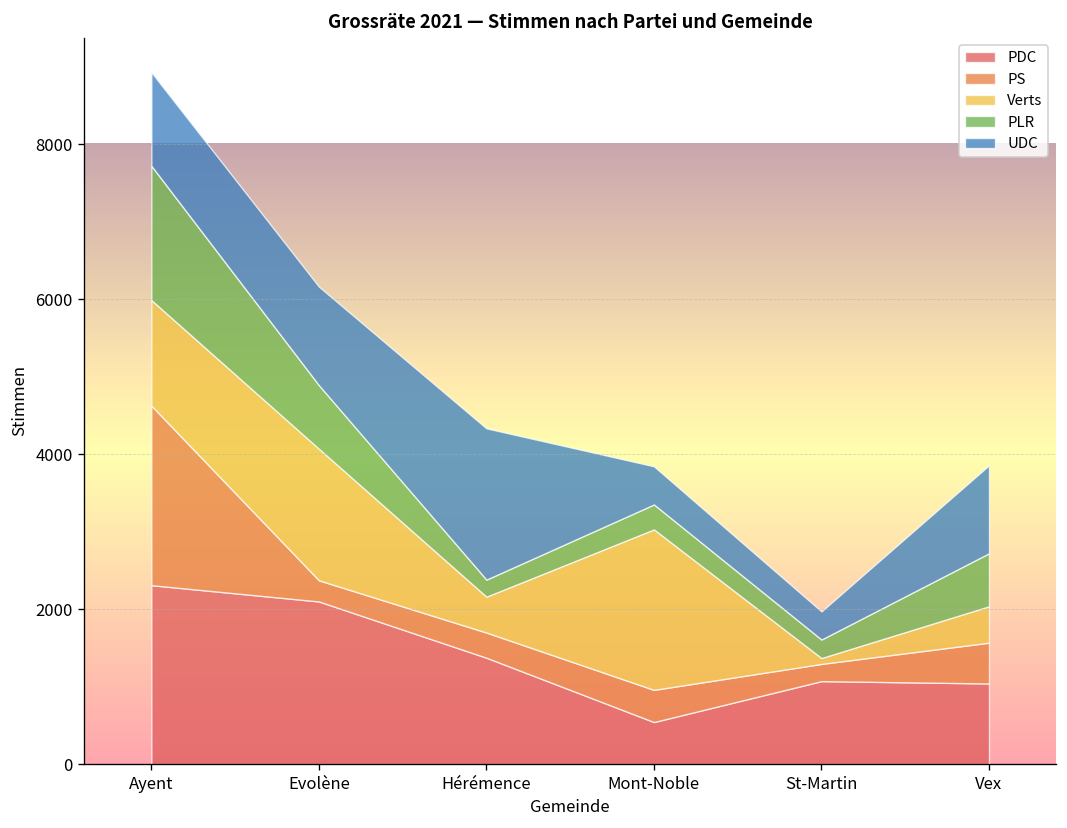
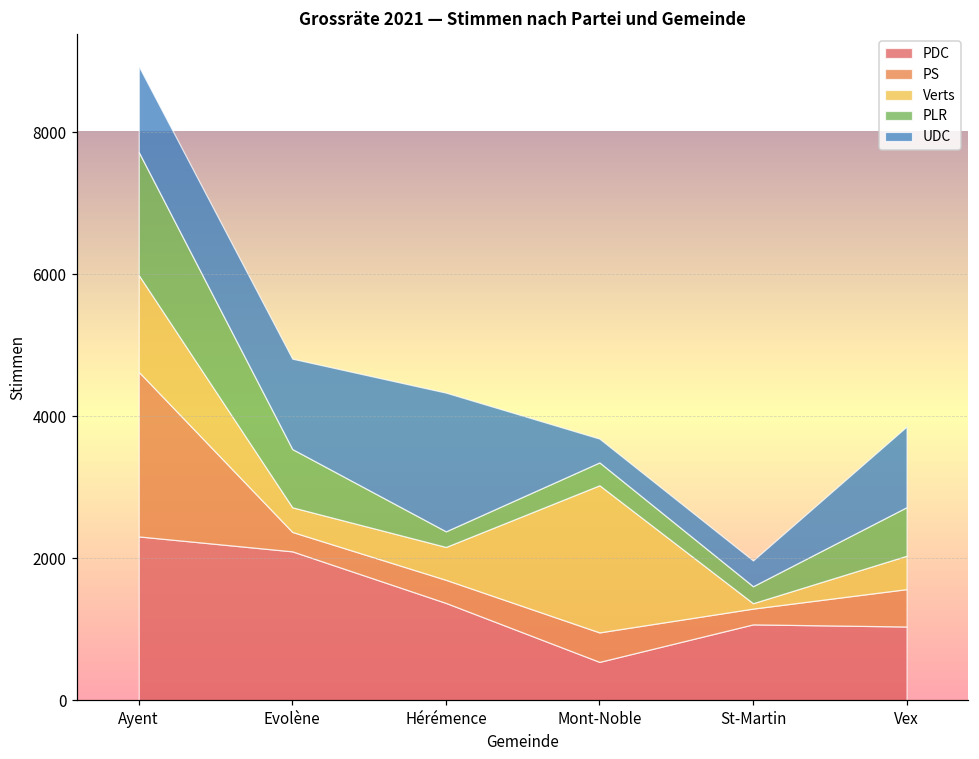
Verts, Evolène: 1700 -> 300
UDC, Mont-Noble: 500 -> 300
